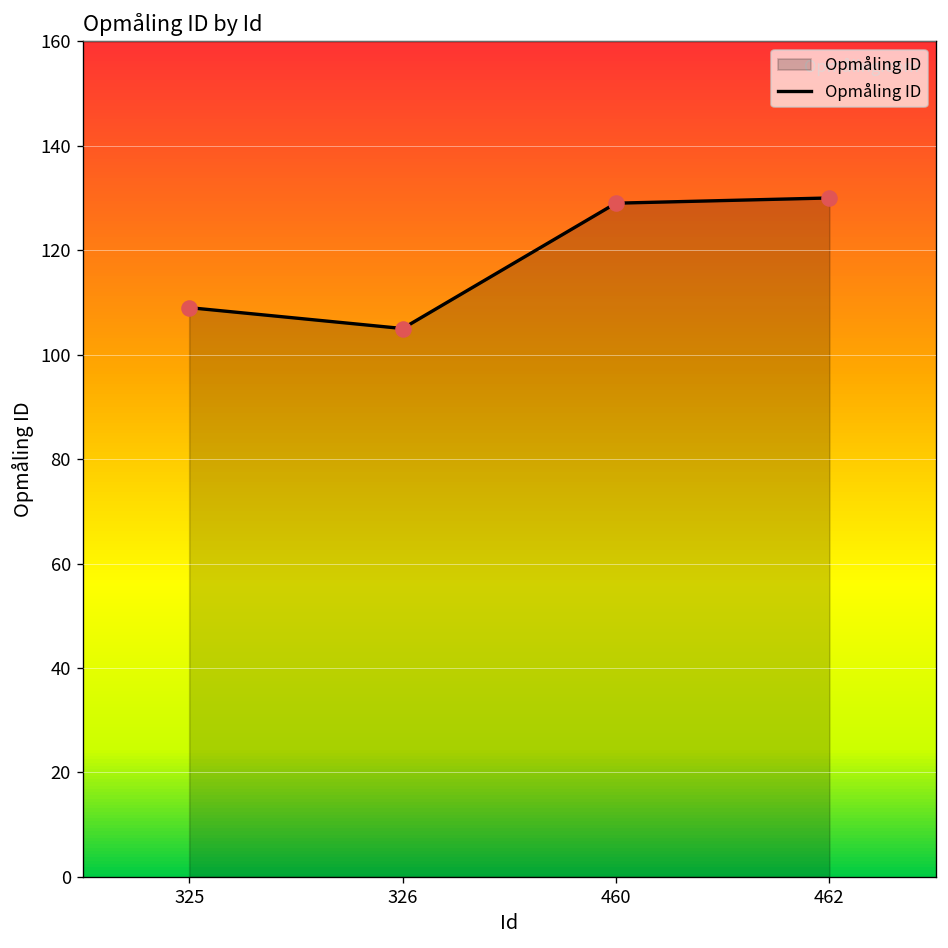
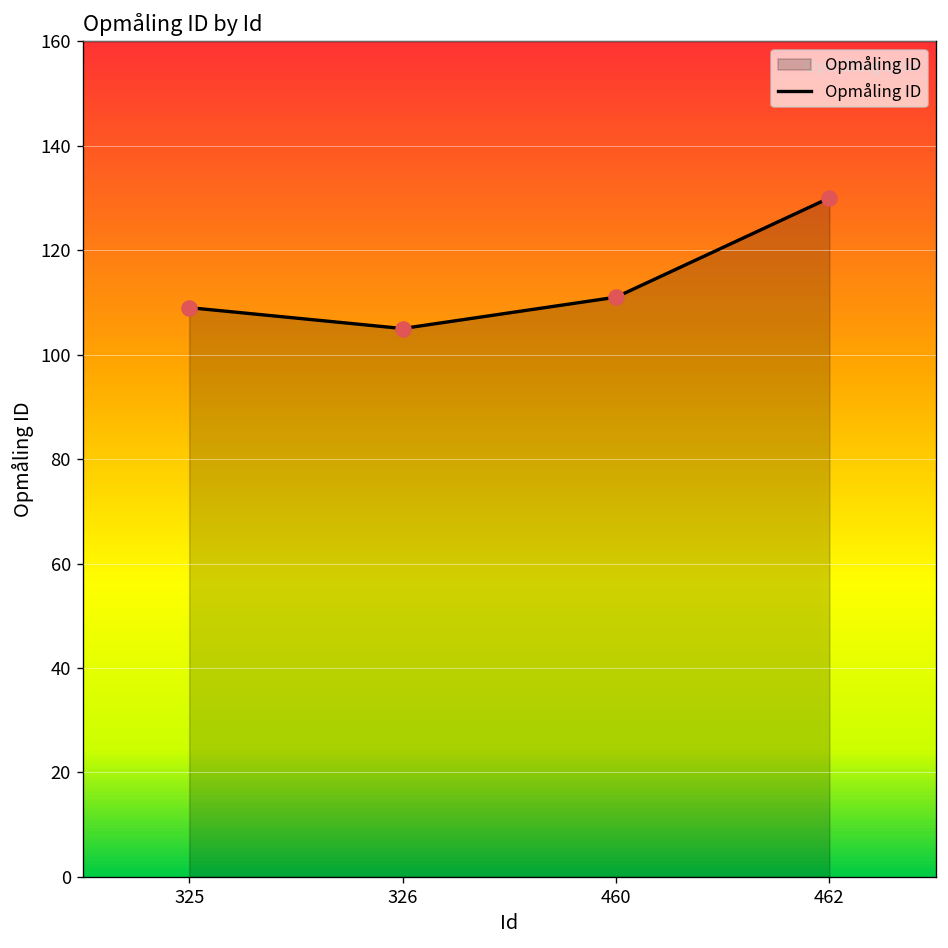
460: 129 -> 111
